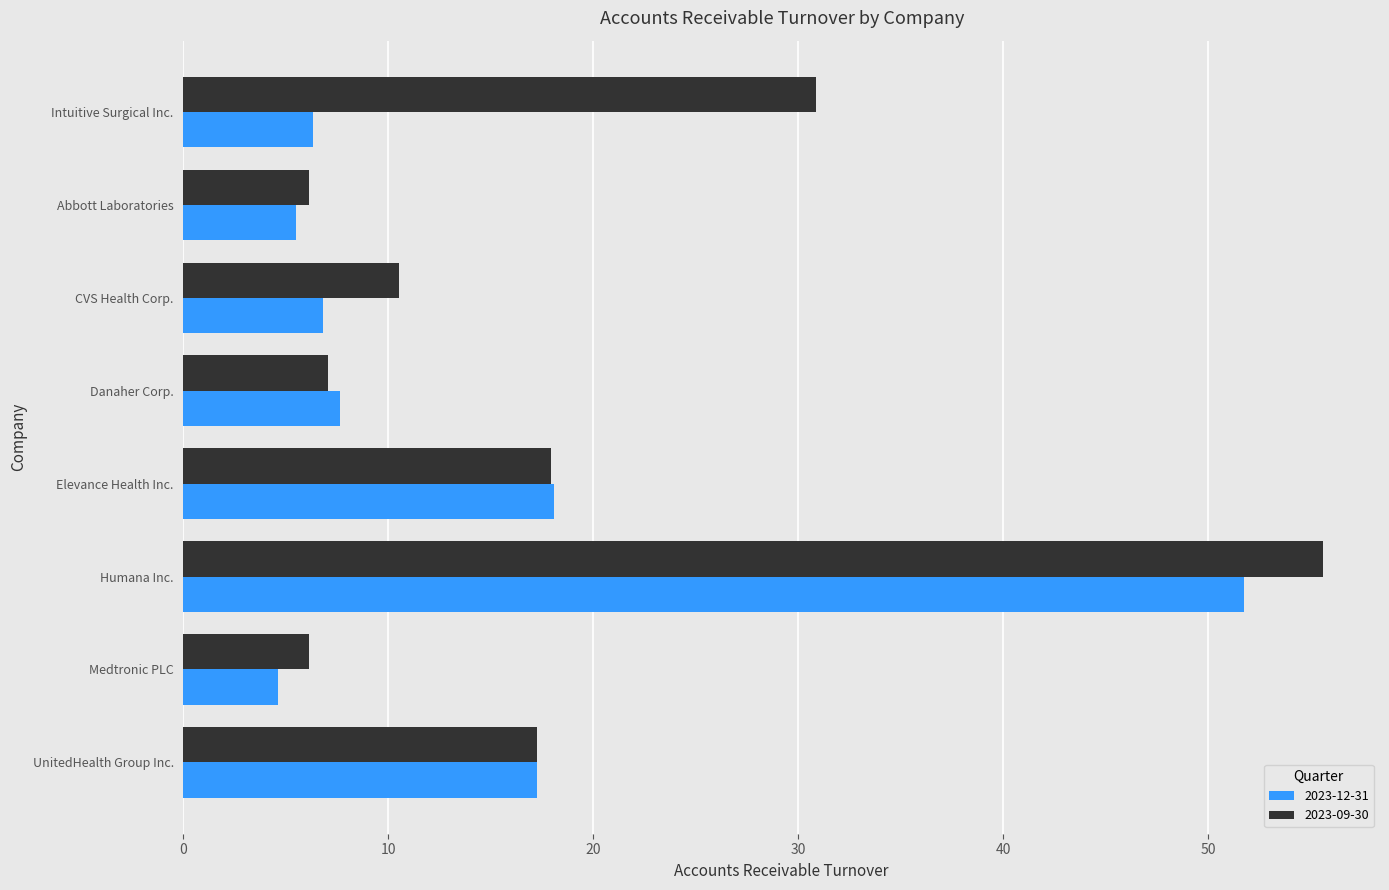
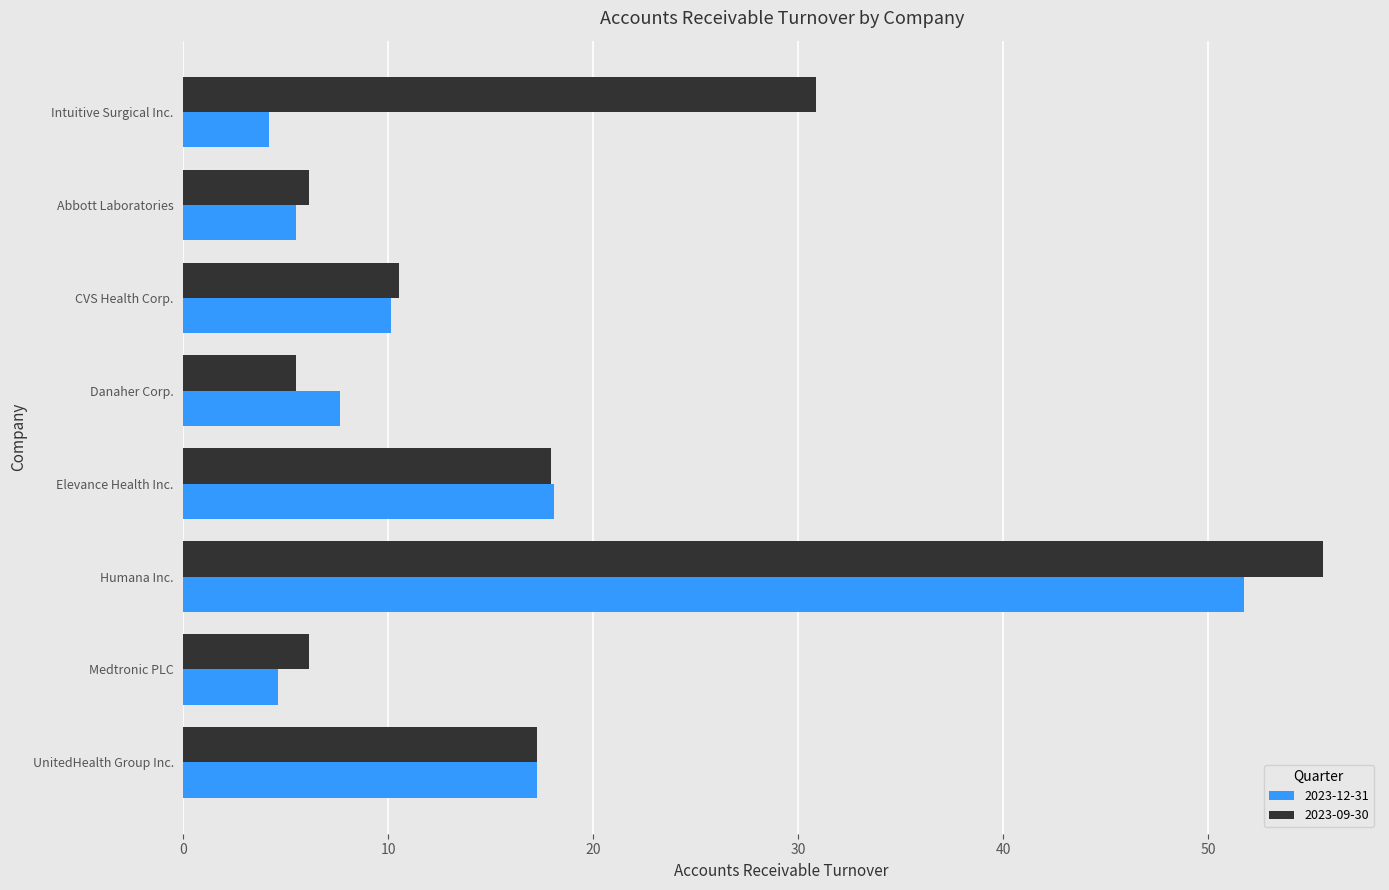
2023-12-31, Intuitive Surgical Inc.: 6.3 -> 4.2
2023-12-31, CVS Health Corp.: 6.8 -> 10.1
2023-09-30, Danaher Corp.: 7.0 -> 5.5
